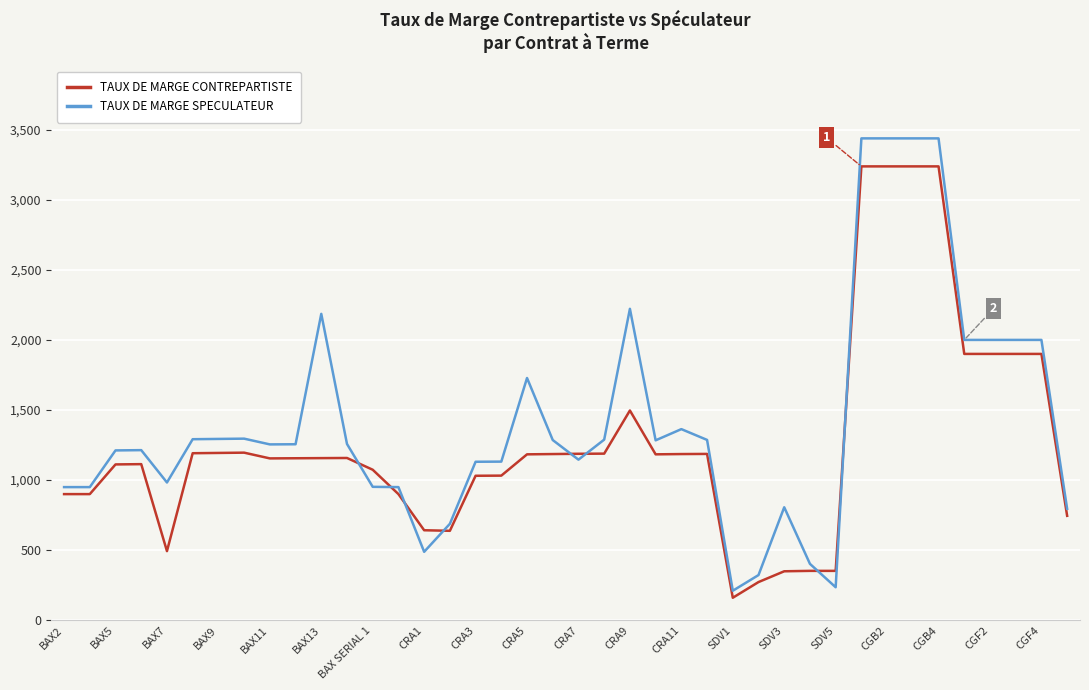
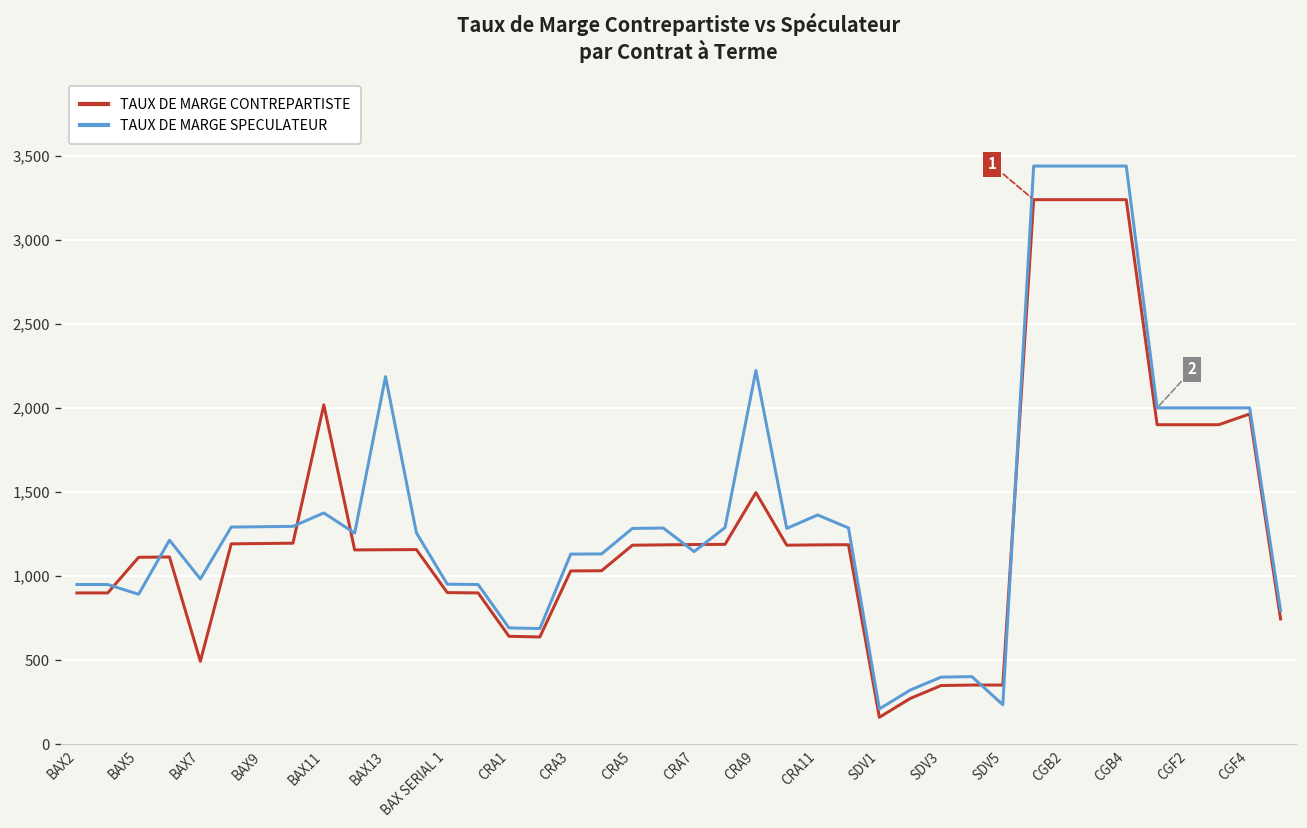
TAUX DE MARGE SPECULATEUR, BAX5: 1,210 -> 890
TAUX DE MARGE CONTREPARTISTE, BAX11: 1,160 -> 2,020
TAUX DE MARGE SPECULATEUR, BAX11: 1,260 -> 1,380
TAUX DE MARGE CONTREPARTISTE, BAX SERIAL 1: 1,070 -> 900
TAUX DE MARGE SPECULATEUR, CRA1: 490 -> 690
TAUX DE MARGE SPECULATEUR, CRA5: 1,730 -> 1,280
TAUX DE MARGE SPECULATEUR, SDV3: 810 -> 400
TAUX DE MARGE CONTREPARTISTE, CGF4: 1,900 -> 1,970
